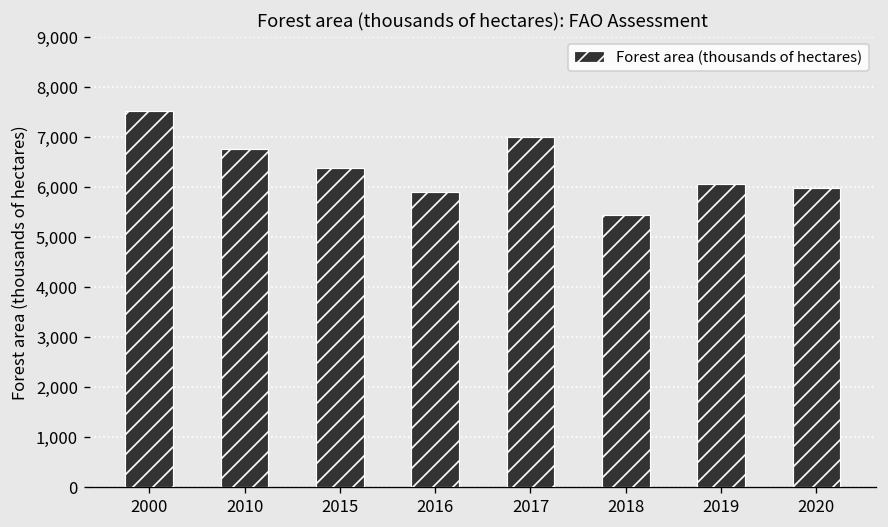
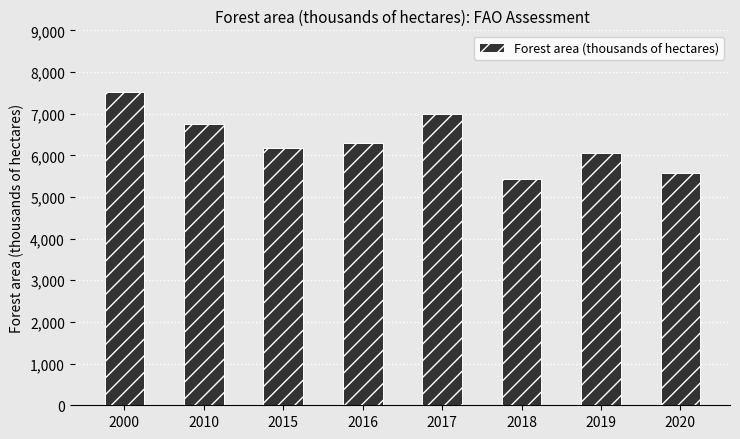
2015: 6,400 -> 6,200
2016: 5,900 -> 6,300
2020: 6,000 -> 5,600
